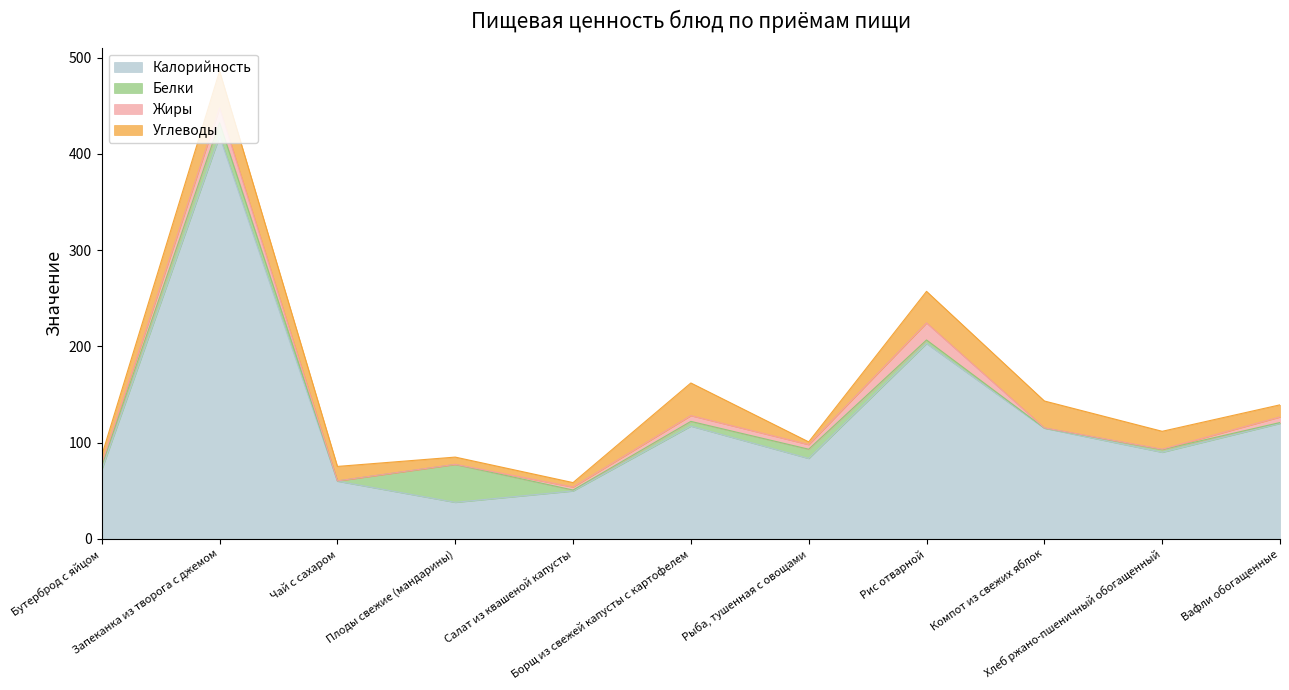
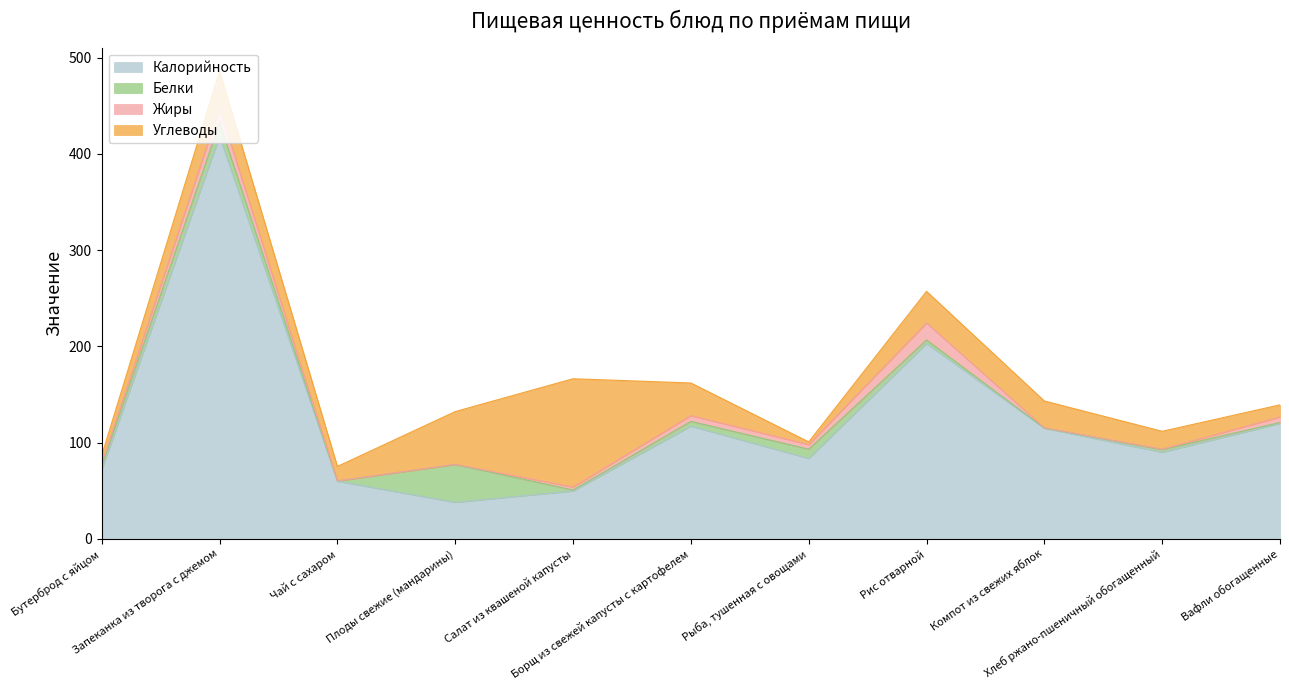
Углеводы, Плоды свежие (мандарины): 10 -> 50
Углеводы, Салат из квашеной капусты: 0 -> 110
